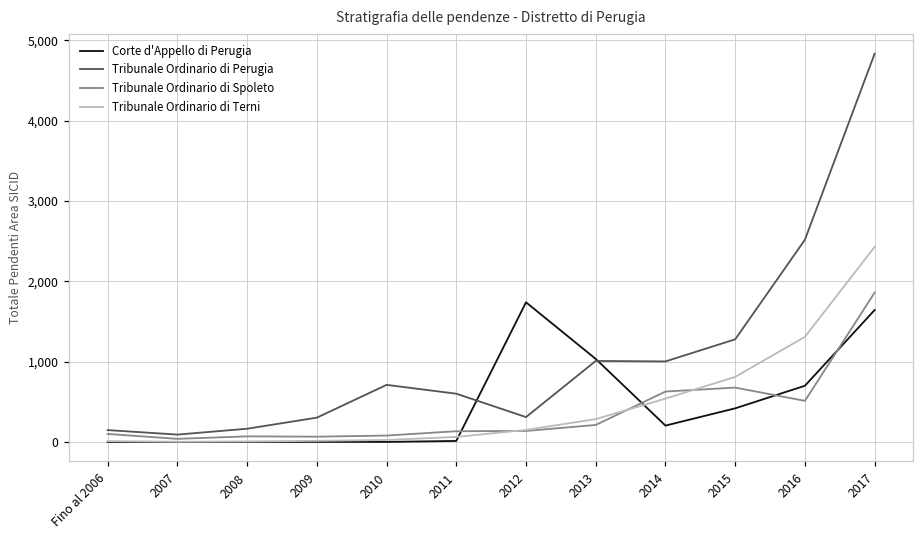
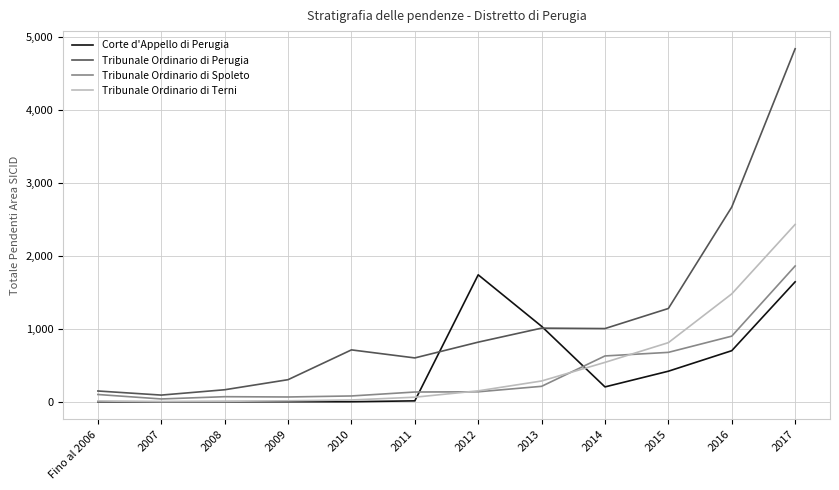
Tribunale Ordinario di Perugia, 2012: 300 -> 800
Tribunale Ordinario di Perugia, 2016: 2,500 -> 2,700
Tribunale Ordinario di Spoleto, 2016: 500 -> 900
Tribunale Ordinario di Terni, 2016: 1,300 -> 1,500
